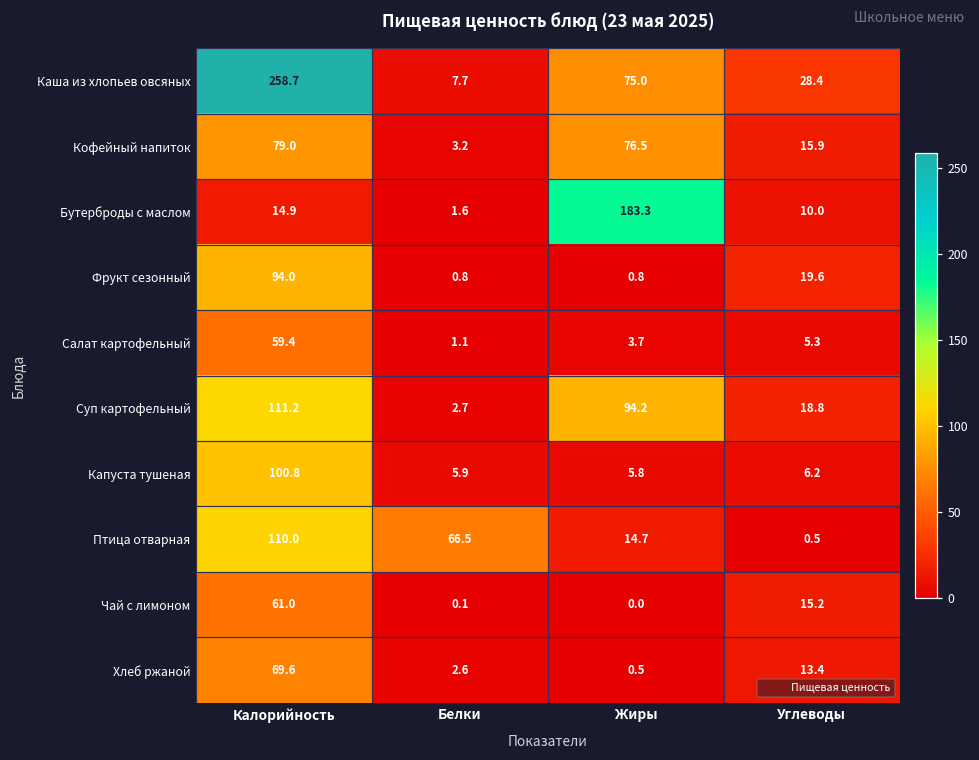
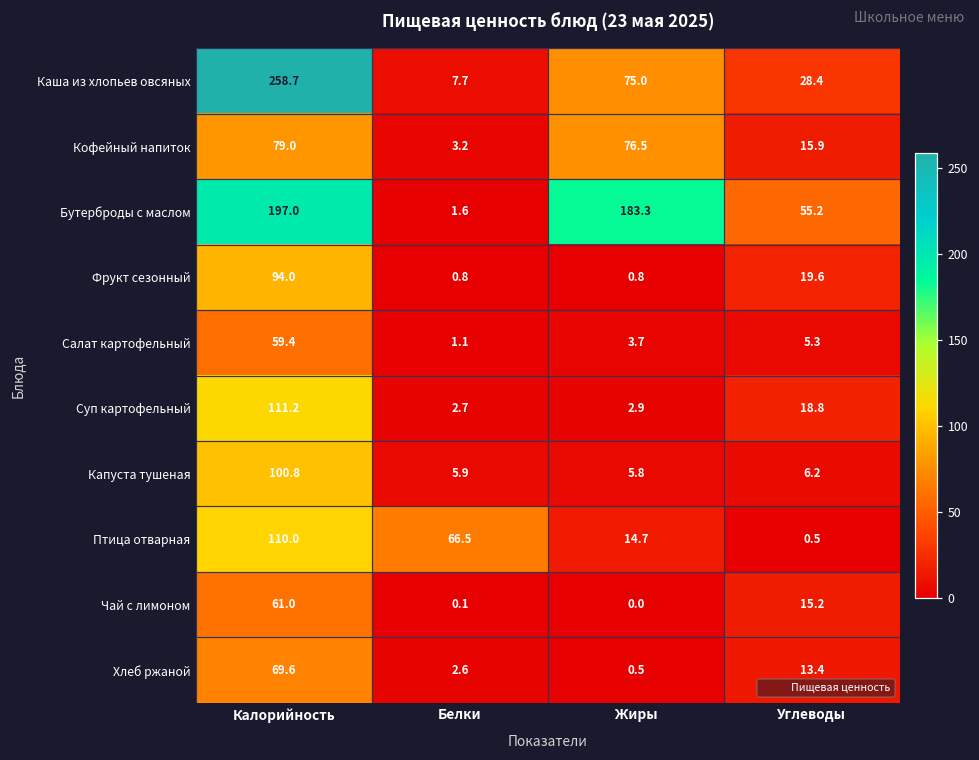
Бутерброды с маслом, Калорийность: 14.9 -> 197.0
Бутерброды с маслом, Углеводы: 10.0 -> 55.2
Суп картофельный, Жиры: 94.2 -> 2.9
